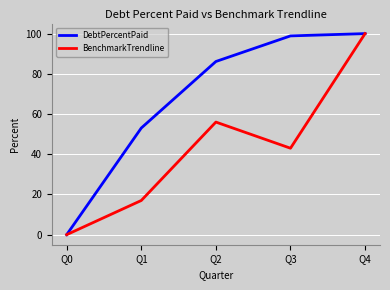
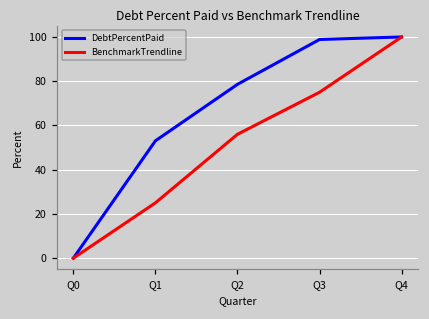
BenchmarkTrendline, Q1: 17 -> 25
DebtPercentPaid, Q2: 86 -> 79
BenchmarkTrendline, Q3: 43 -> 75
